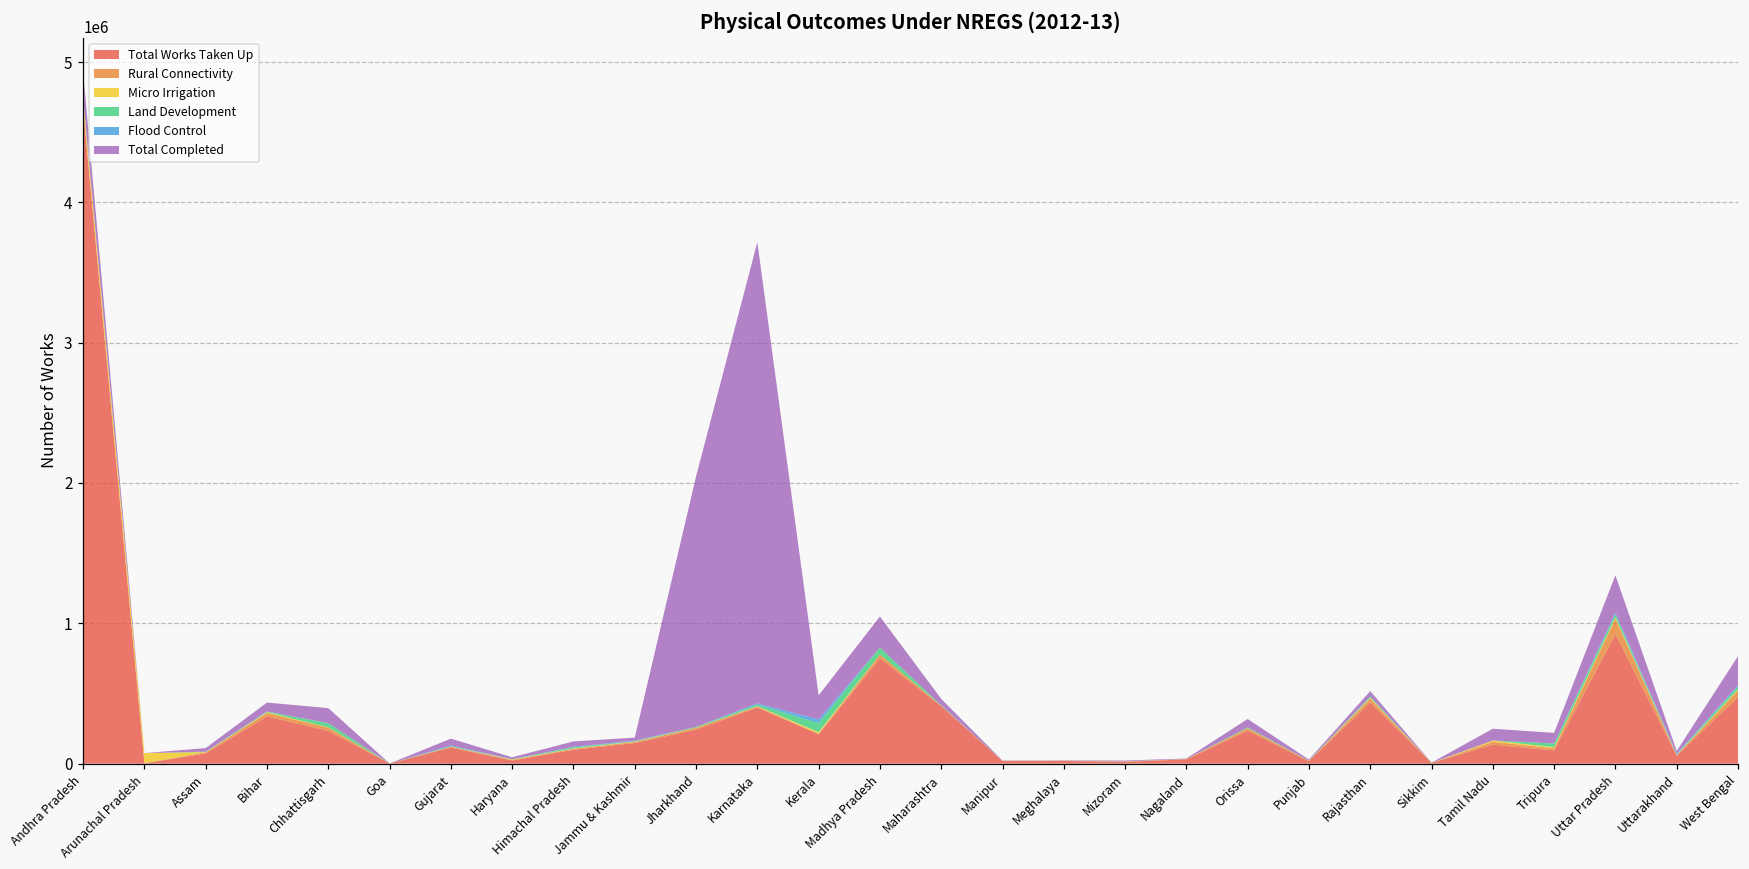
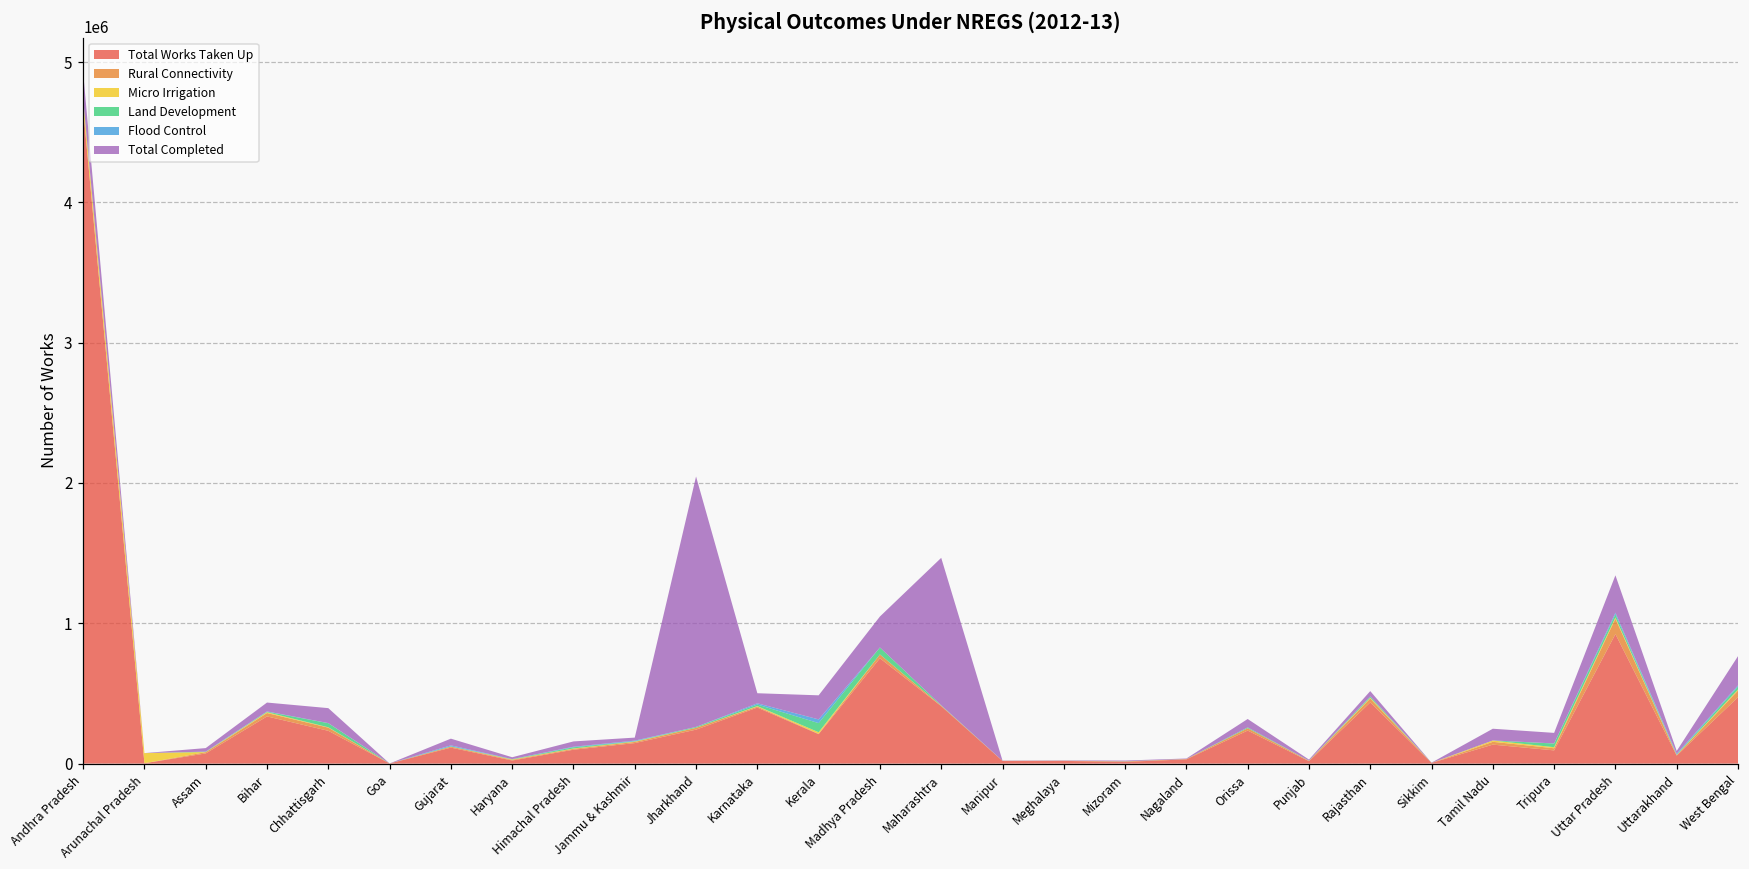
Total Completed, Karnataka: 3290000 -> 70000
Total Completed, Maharashtra: 50000 -> 1050000
